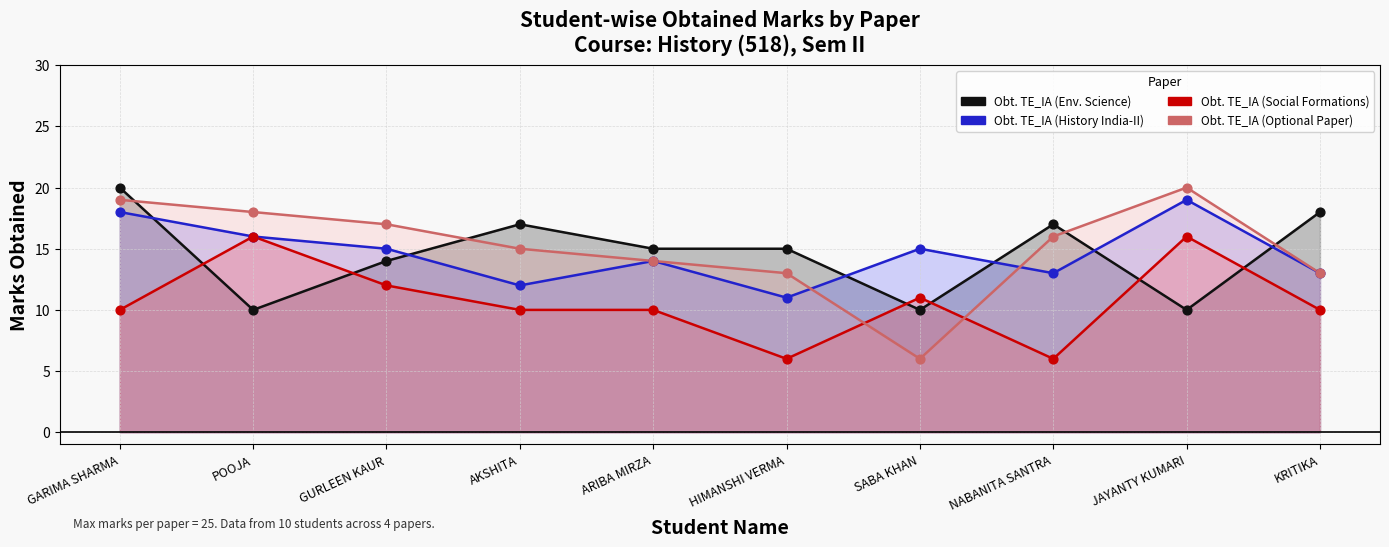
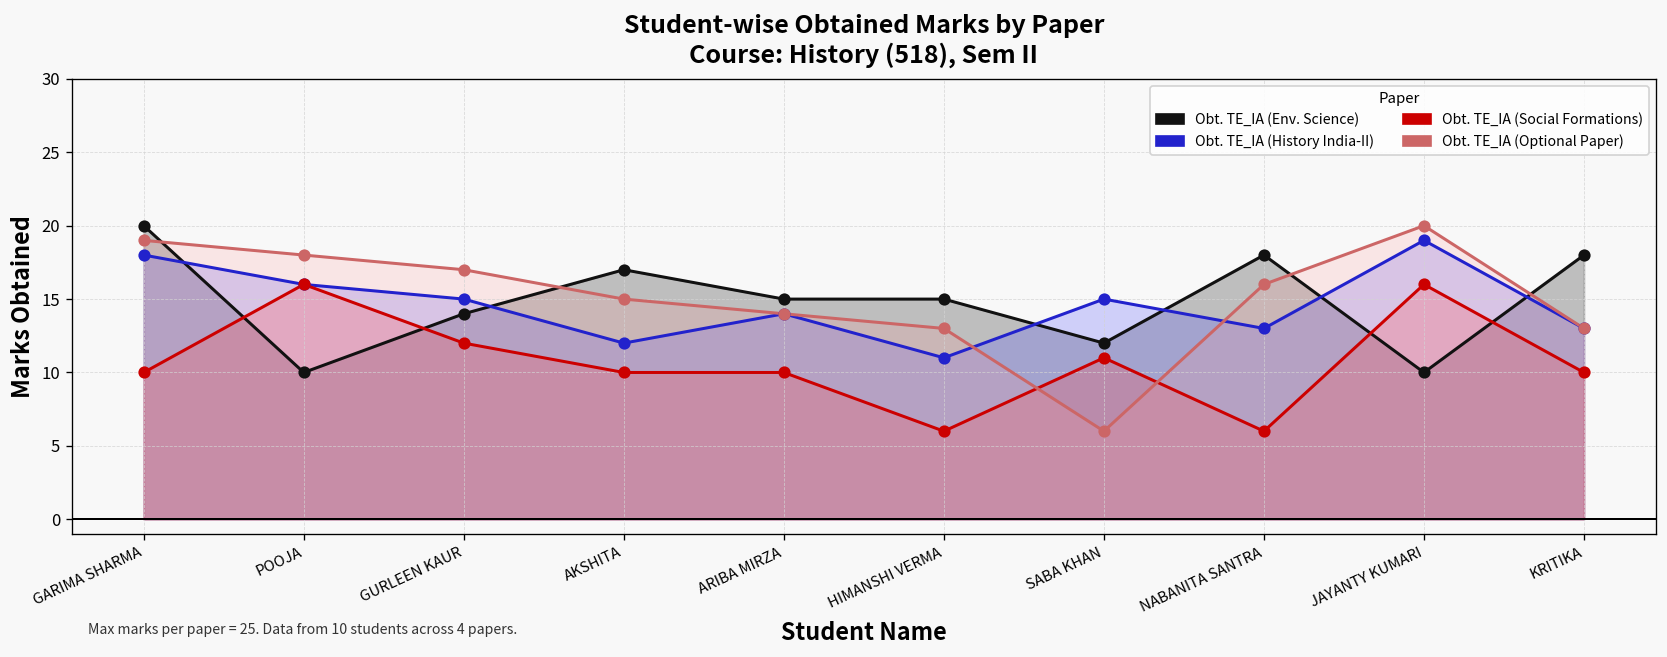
Obt. TE_IA (Env. Science), SABA KHAN: 10 -> 12
Obt. TE_IA (Env. Science), NABANITA SANTRA: 17 -> 18
